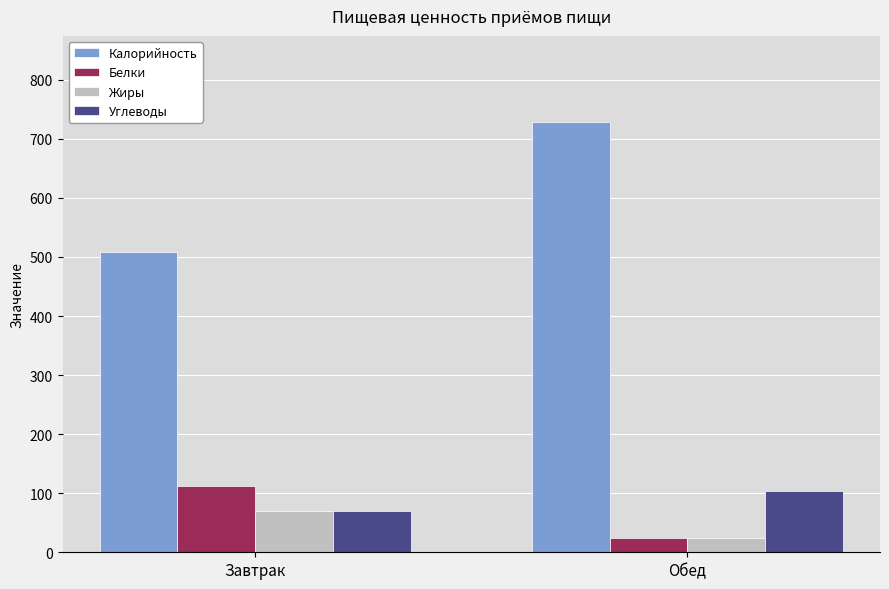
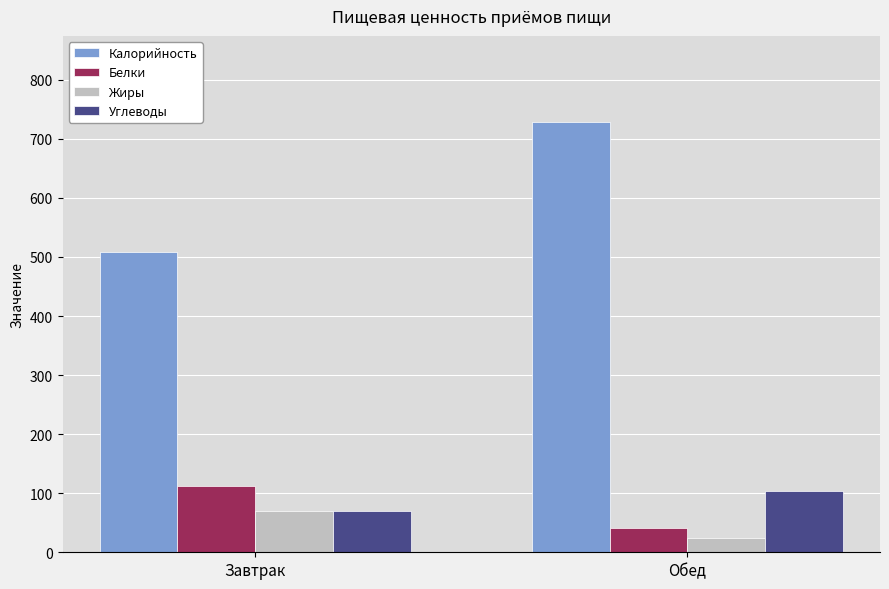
Белки, Обед: 20 -> 40
